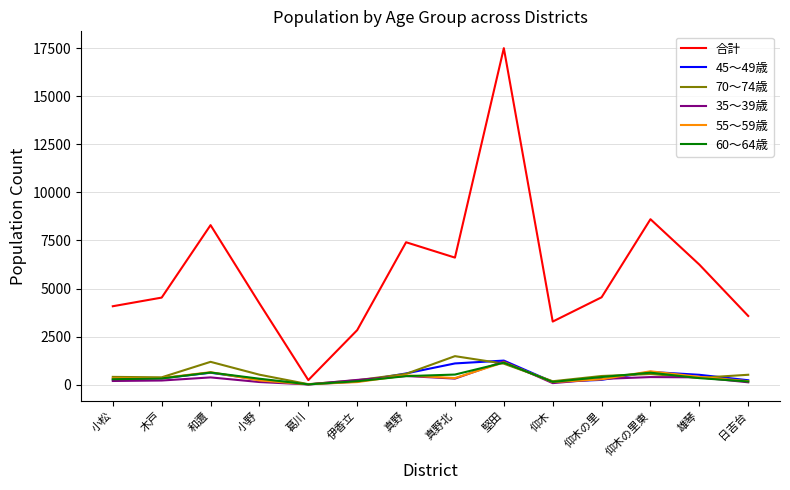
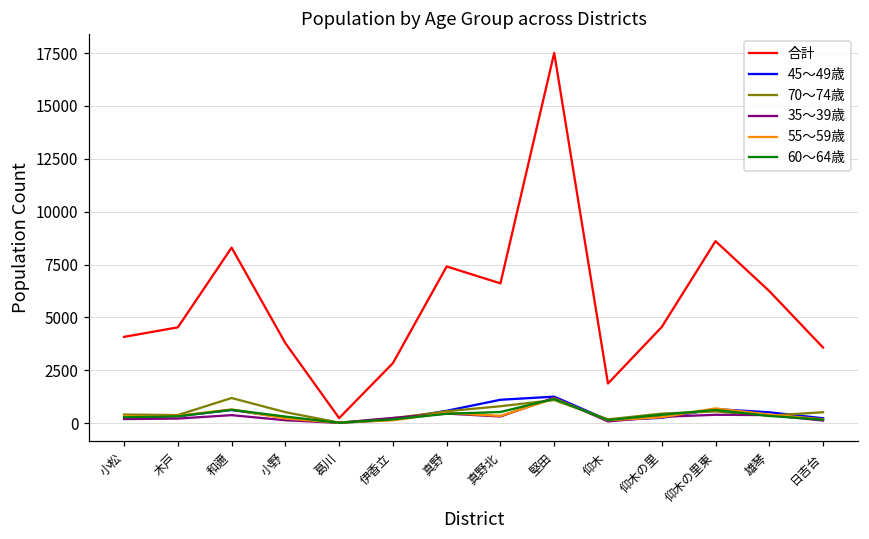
合計, 小野: 4200 -> 3800
70～74歳, 真野北: 1500 -> 800
合計, 仰木: 3300 -> 1900
